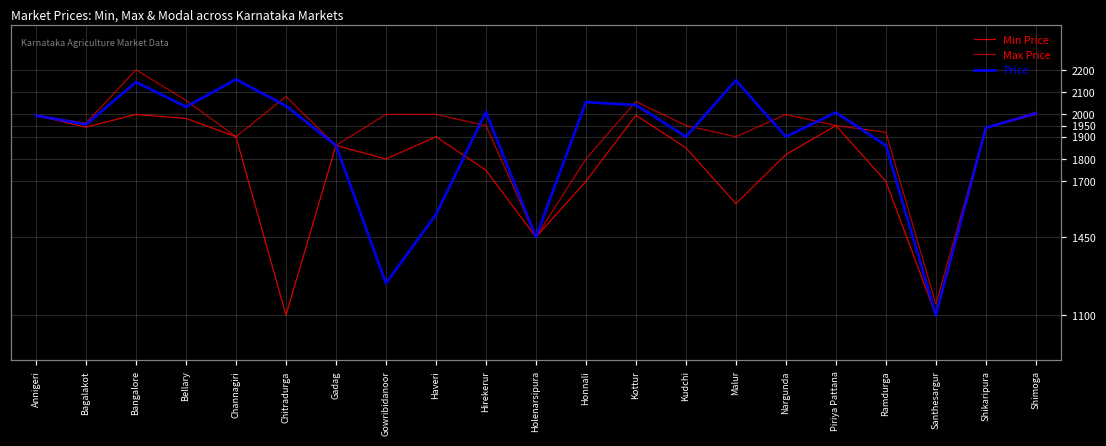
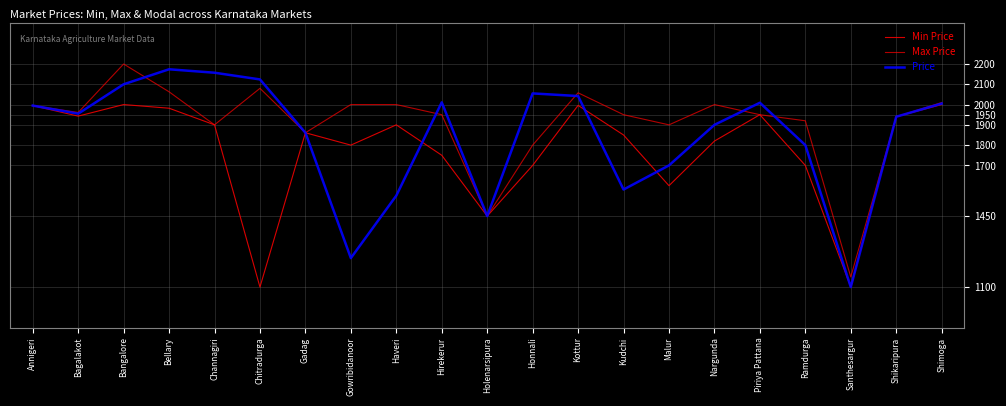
Price, Bangalore: 2150 -> 2100
Price, Bellary: 2030 -> 2170
Price, Chitradurga: 2040 -> 2120
Price, Kudchi: 1900 -> 1580
Price, Malur: 2150 -> 1700
Price, Ramdurga: 1860 -> 1800
